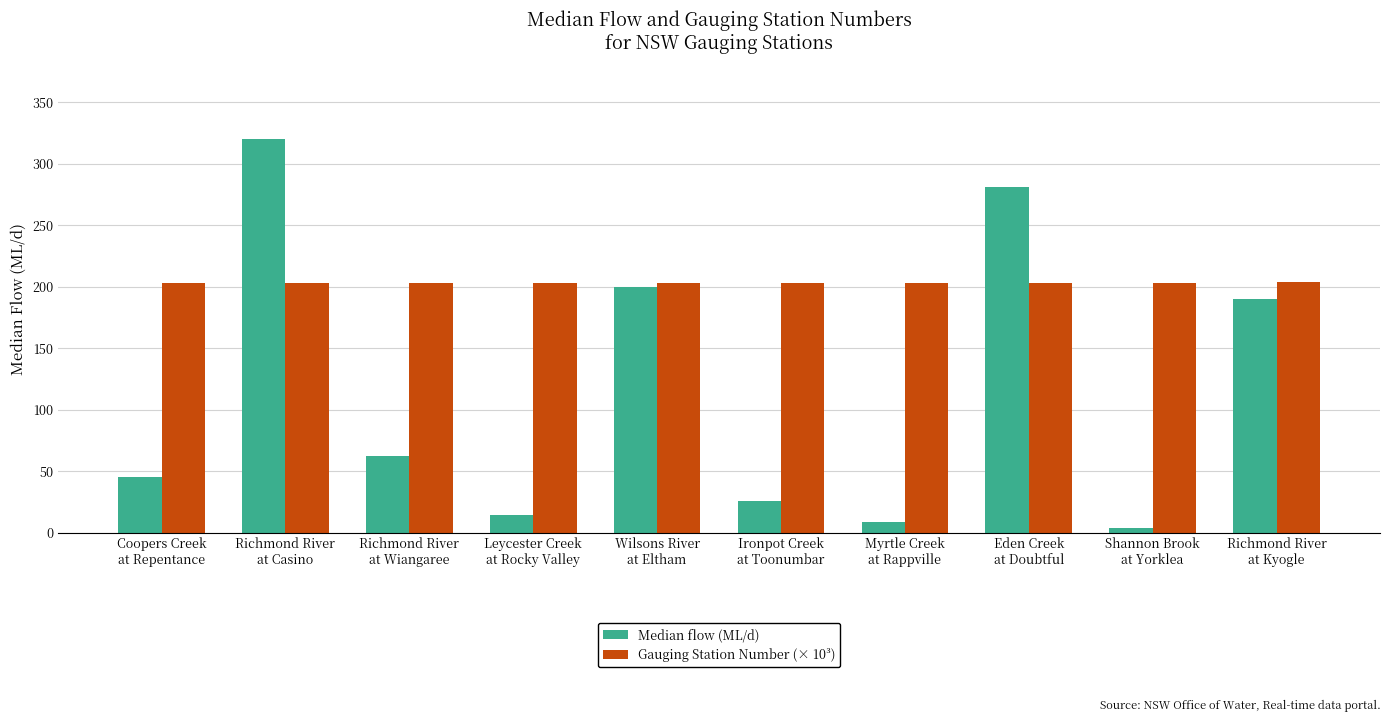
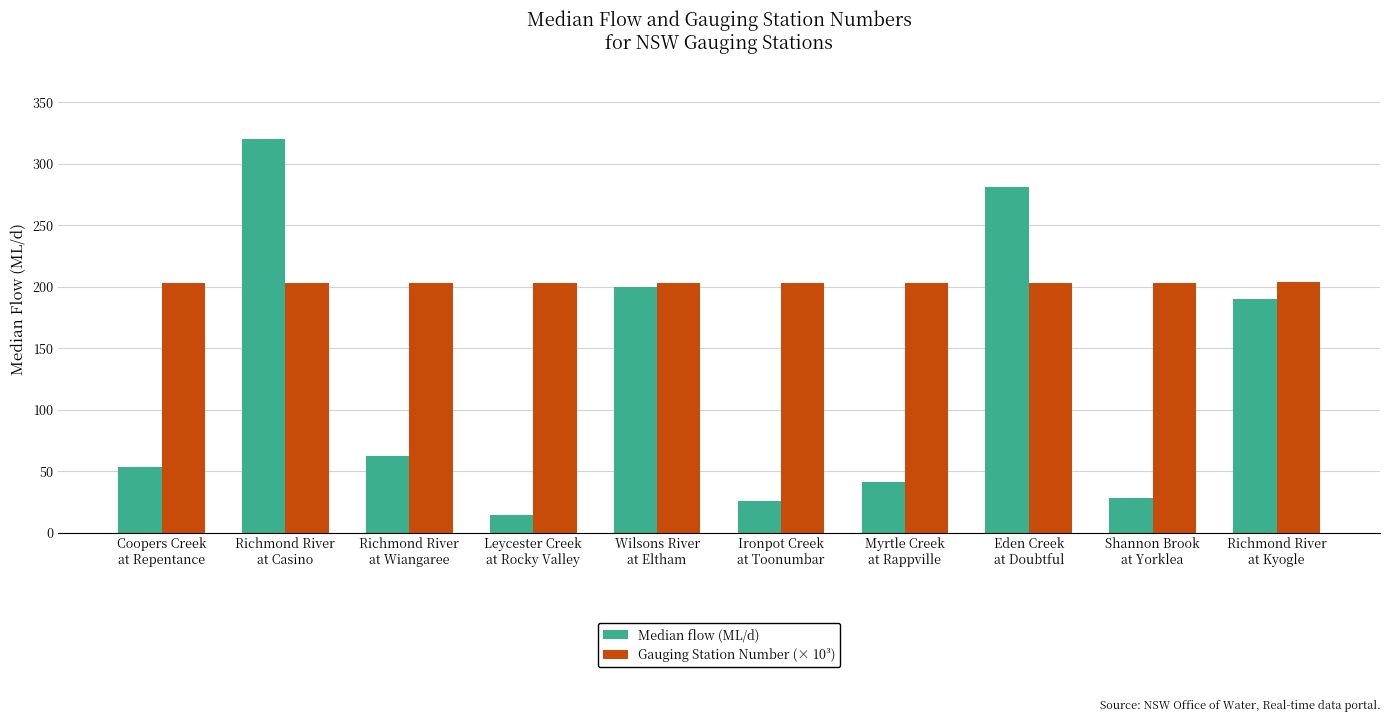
Median flow (ML/d), Coopers Creek at Repentance: 45 -> 53
Median flow (ML/d), Myrtle Creek at Rappville: 9 -> 41
Median flow (ML/d), Shannon Brook at Yorklea: 4 -> 28
